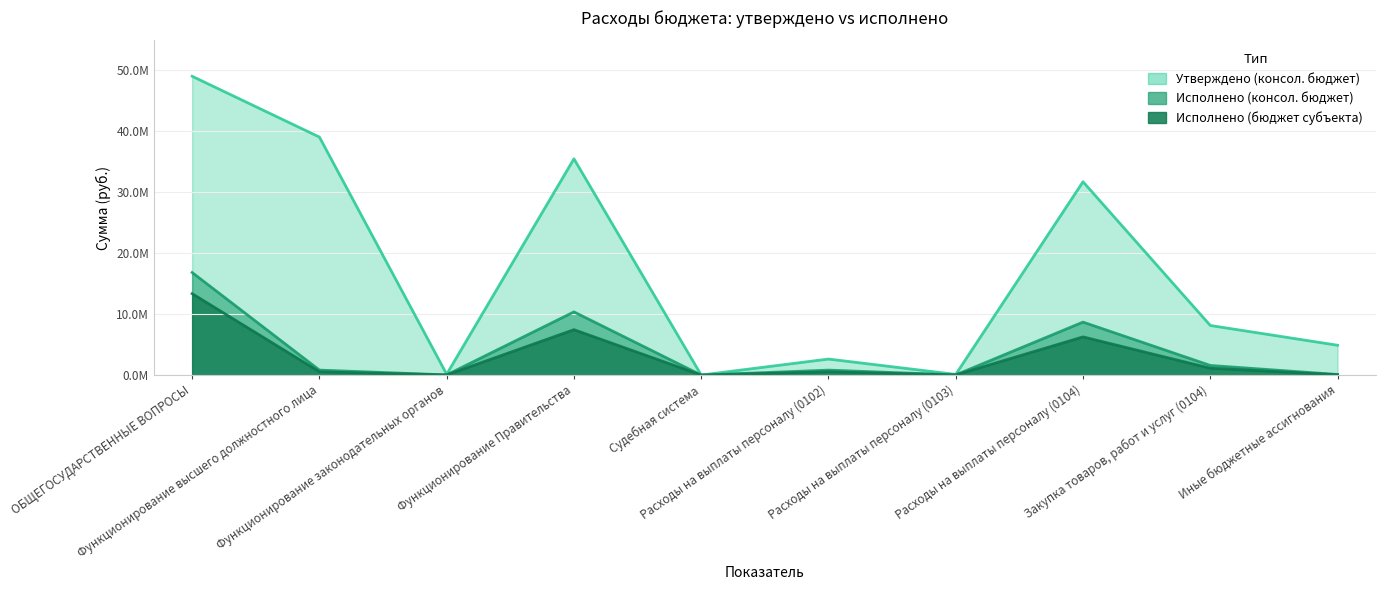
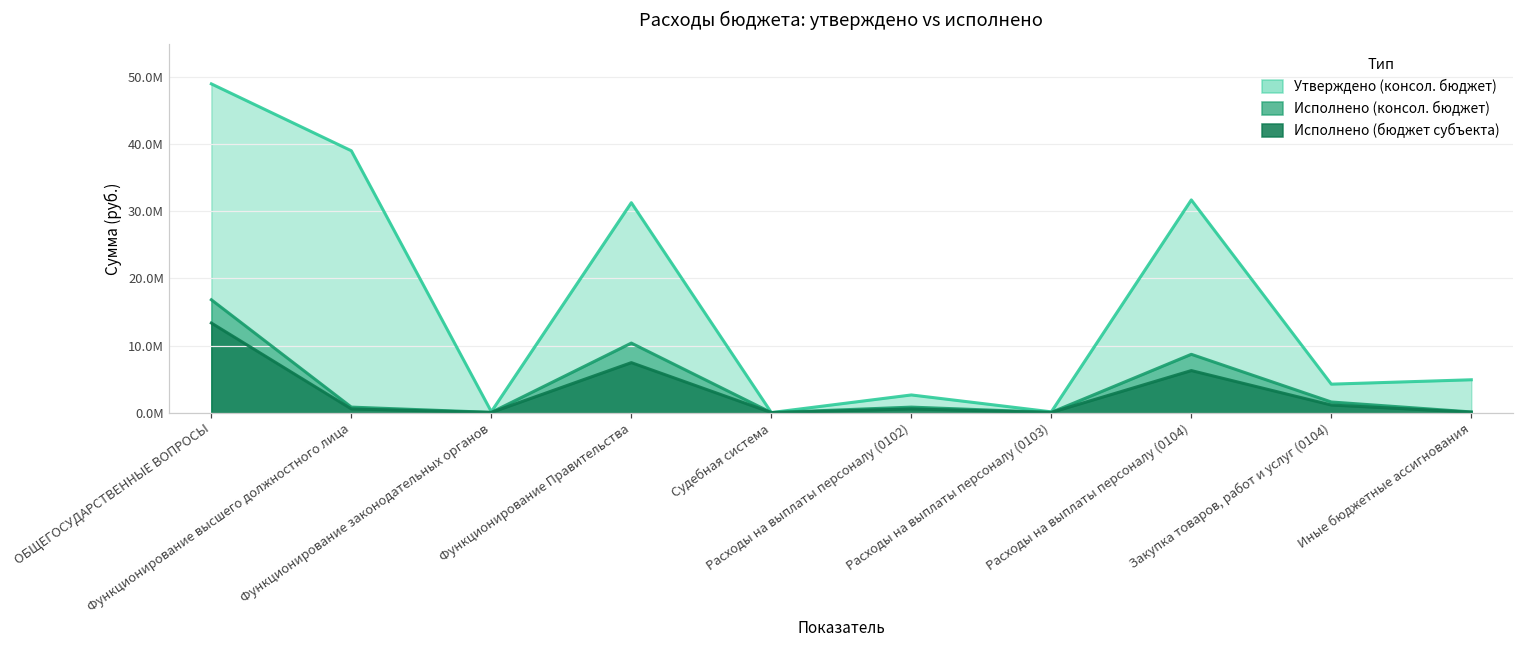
Утверждено (консол. бюджет), Функционирование Правительства: 35000000 -> 31000000
Утверждено (консол. бюджет), Закупка товаров, работ и услуг (0104): 8000000 -> 4000000
